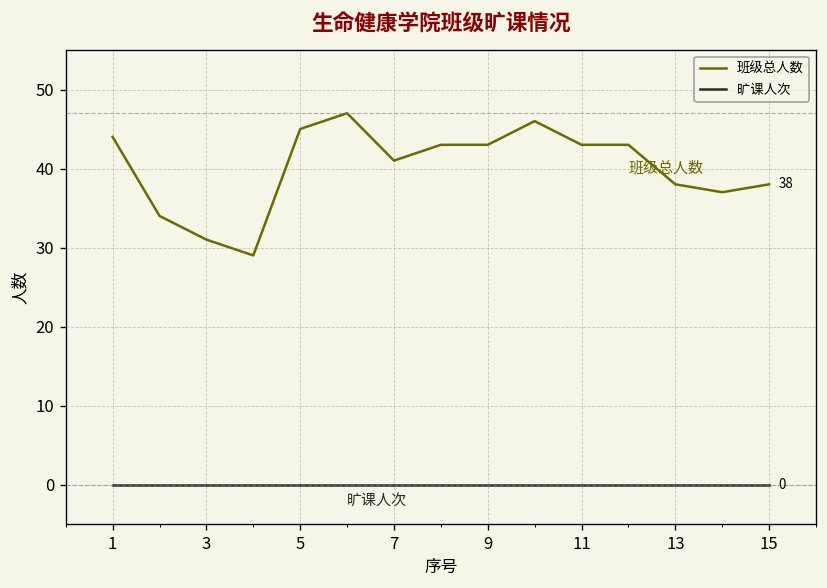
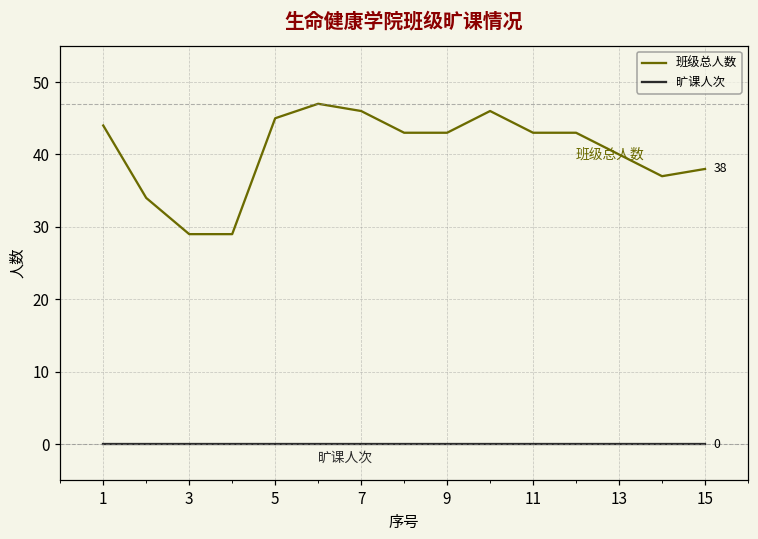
班级总人数, 3: 31 -> 29
班级总人数, 7: 41 -> 46
班级总人数, 13: 38 -> 40
